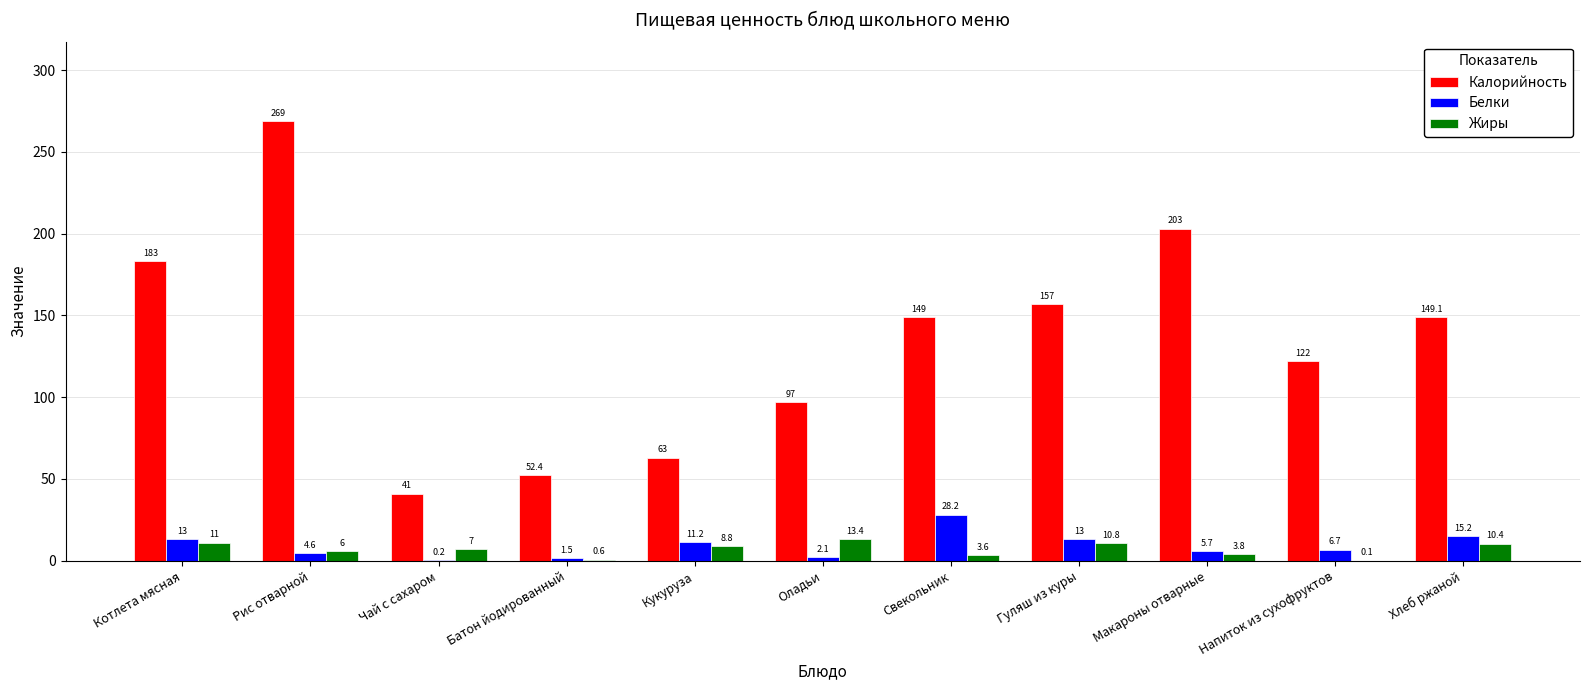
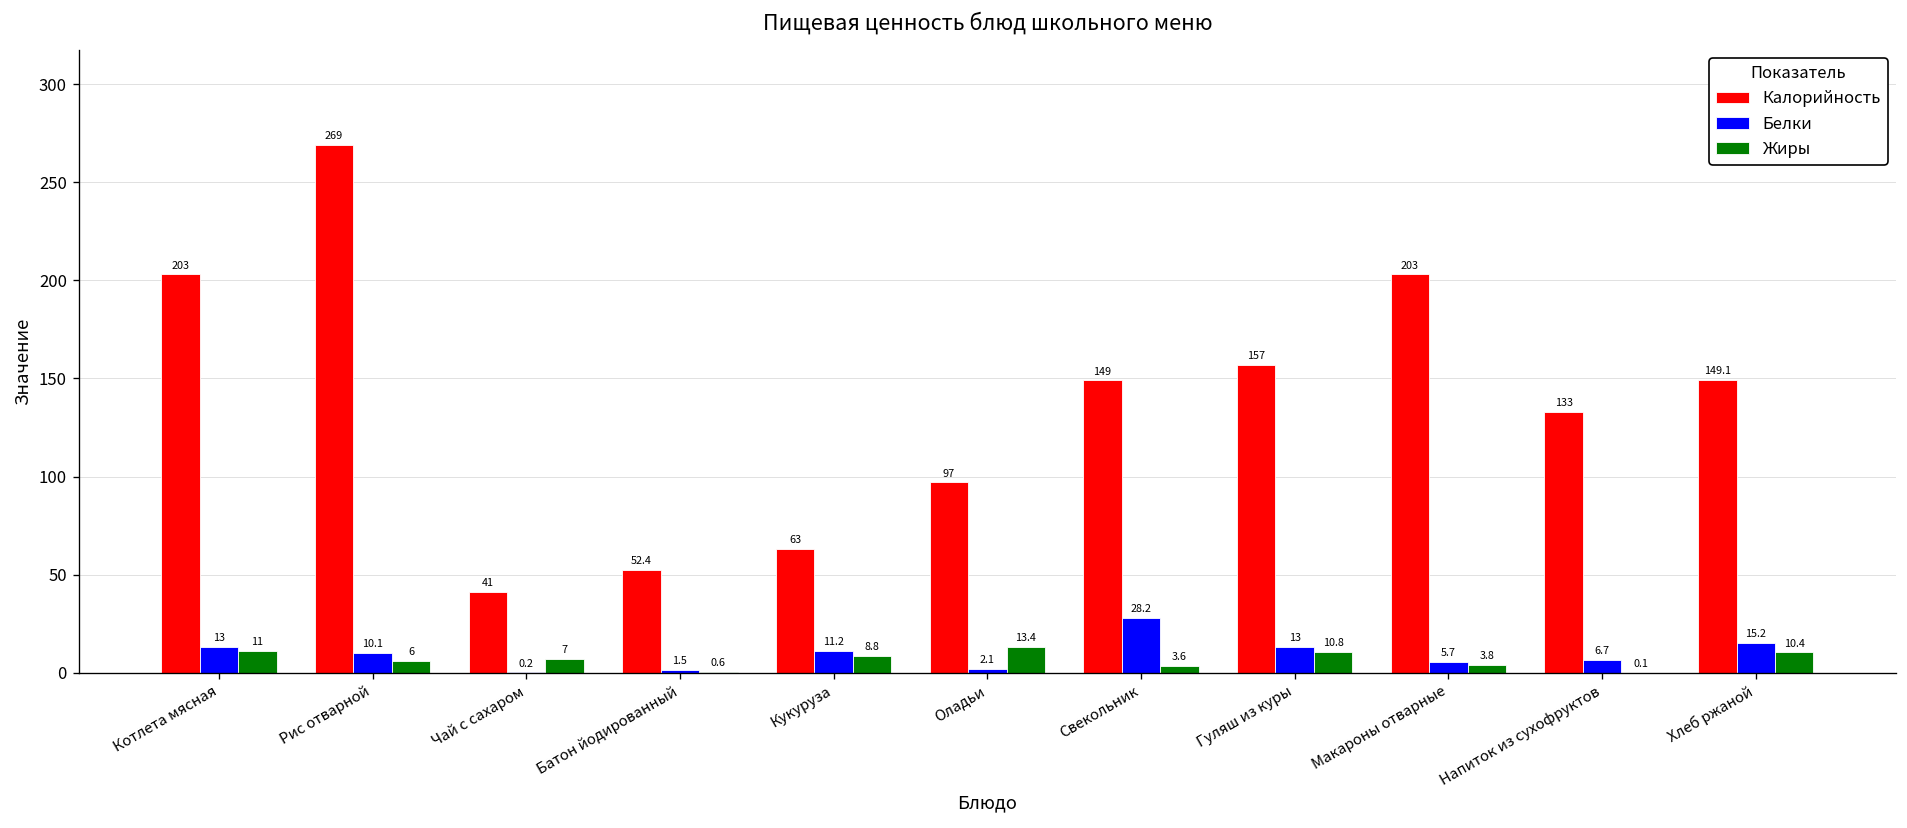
Калорийность, Котлета мясная: 183 -> 203
Белки, Рис отварной: 4.6 -> 10.1
Калорийность, Напиток из сухофруктов: 122 -> 133
